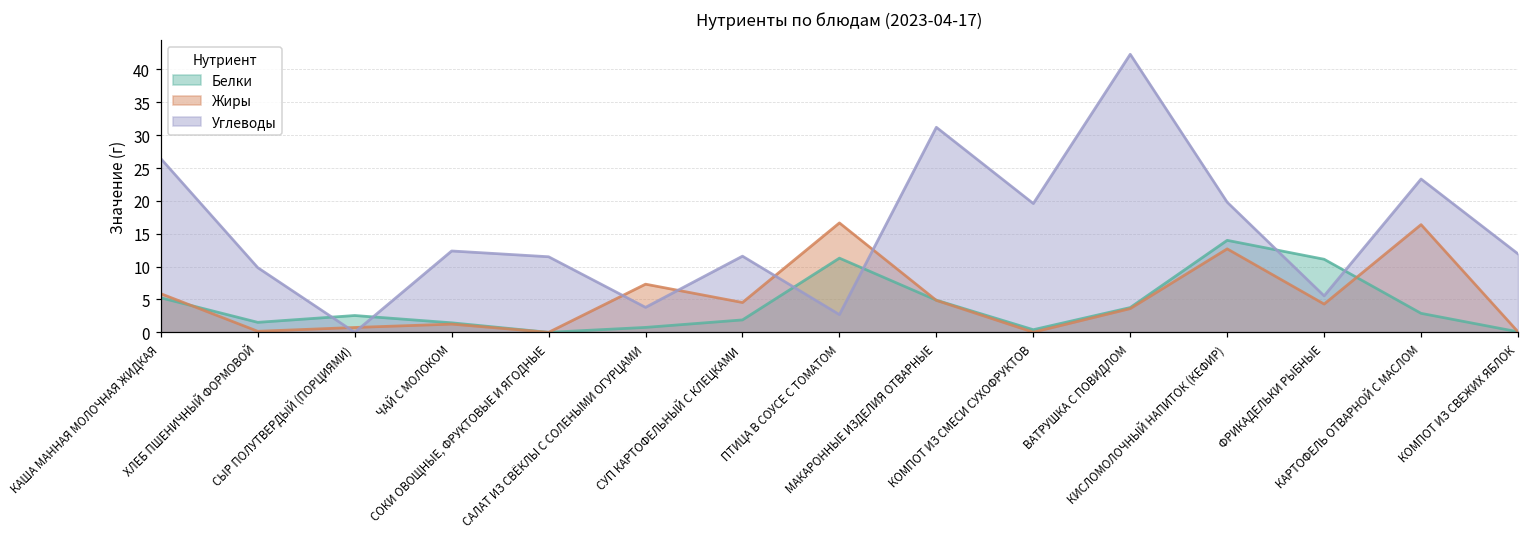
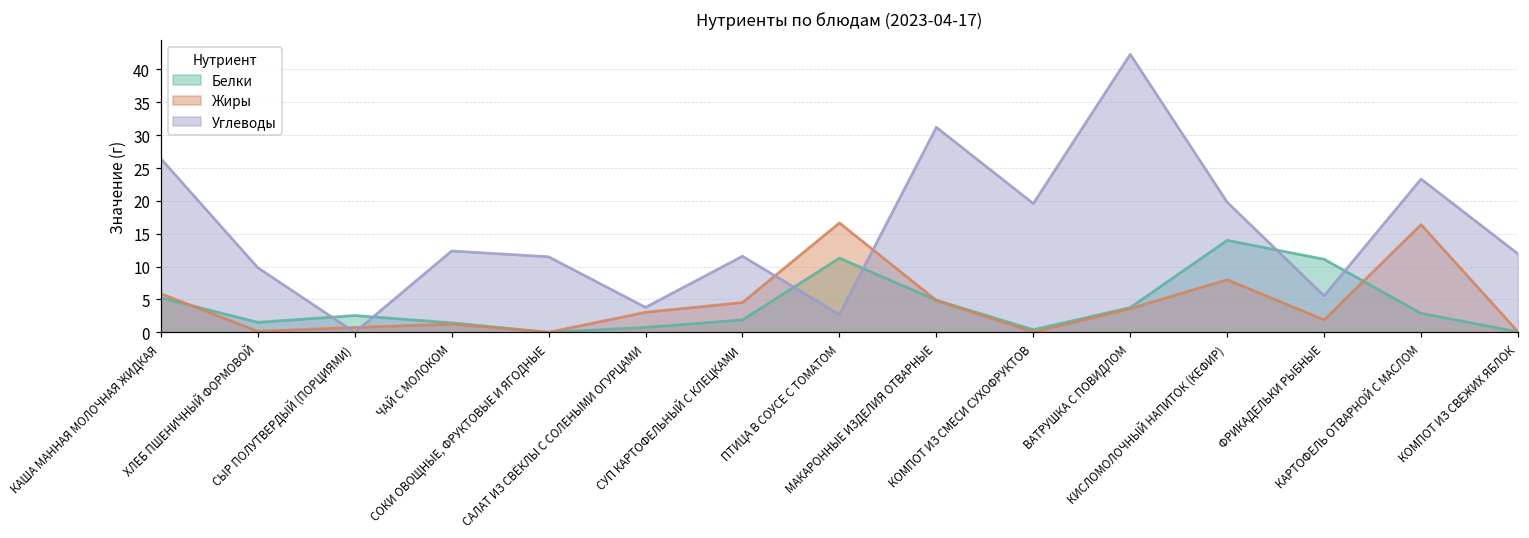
Жиры, САЛАТ ИЗ СВЁКЛЫ С СОЛЕНЫМИ ОГУРЦАМИ: 7 -> 3
Жиры, КИСЛОМОЛОЧНЫЙ НАПИТОК (КЕФИР): 13 -> 8
Жиры, ФРИКАДЕЛЬКИ РЫБНЫЕ: 4 -> 2
